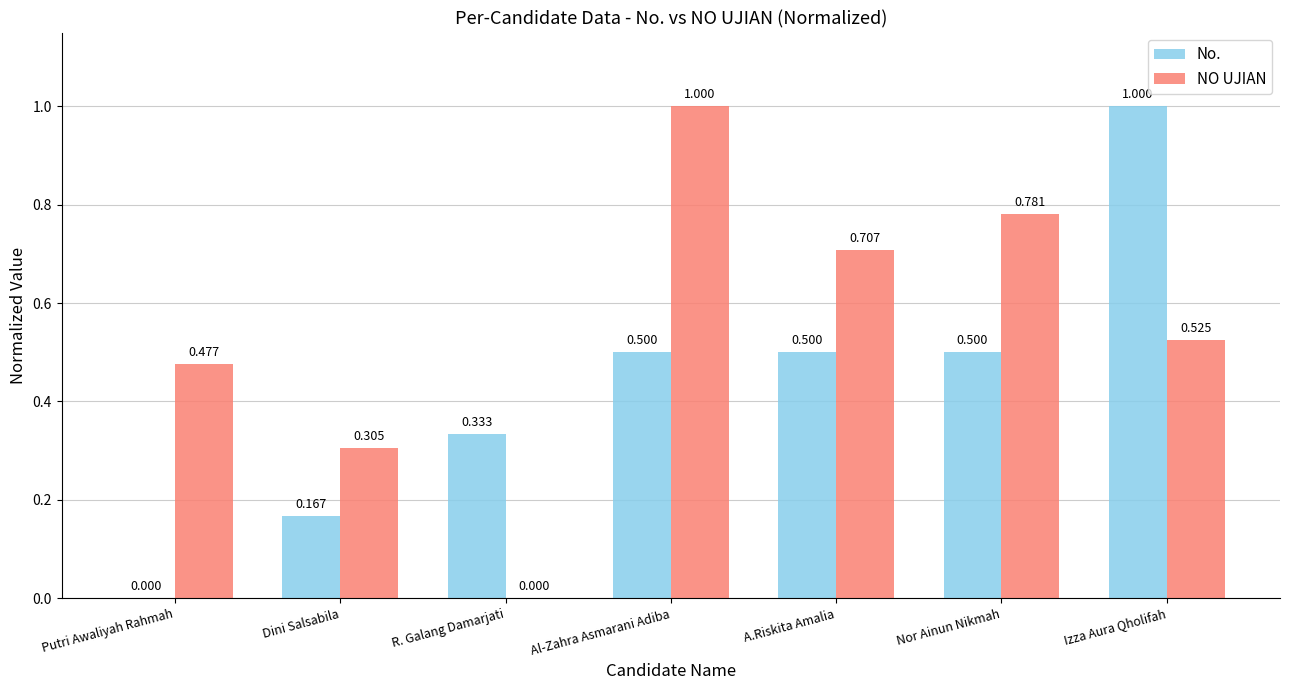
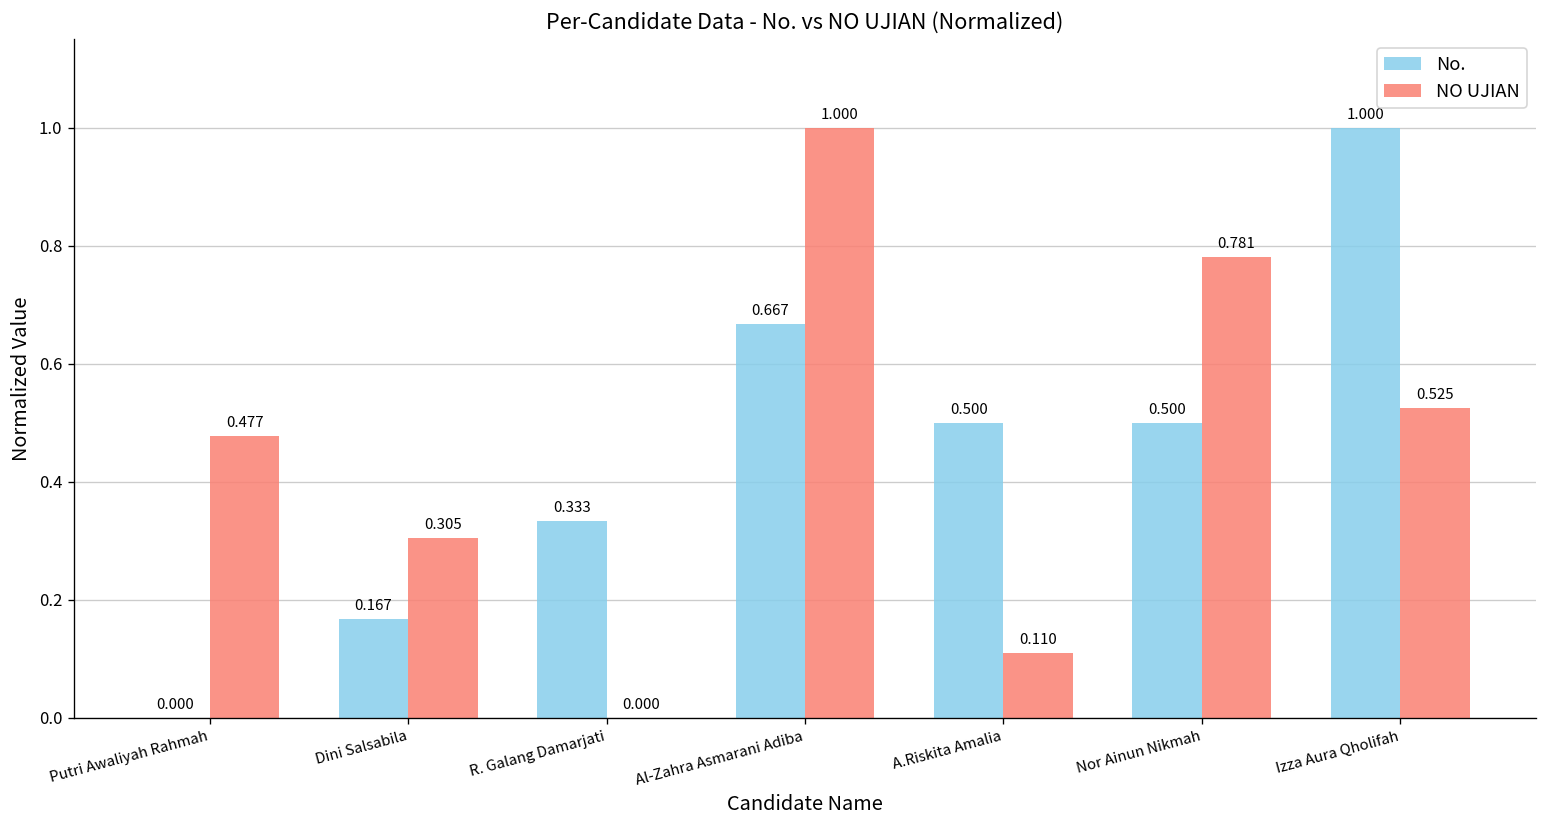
No., Al-Zahra Asmarani Adiba: 0.500 -> 0.667
NO UJIAN, A.Riskita Amalia: 0.707 -> 0.110
